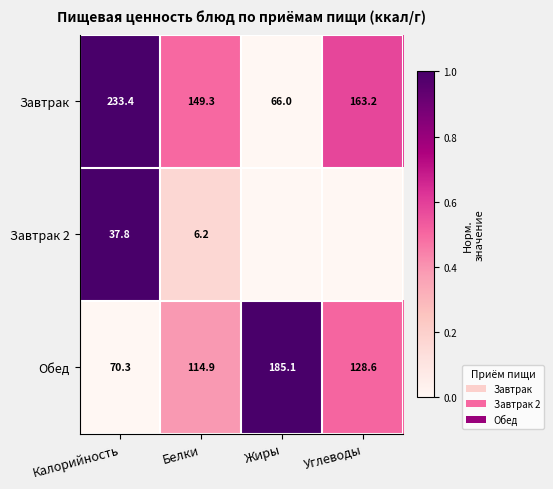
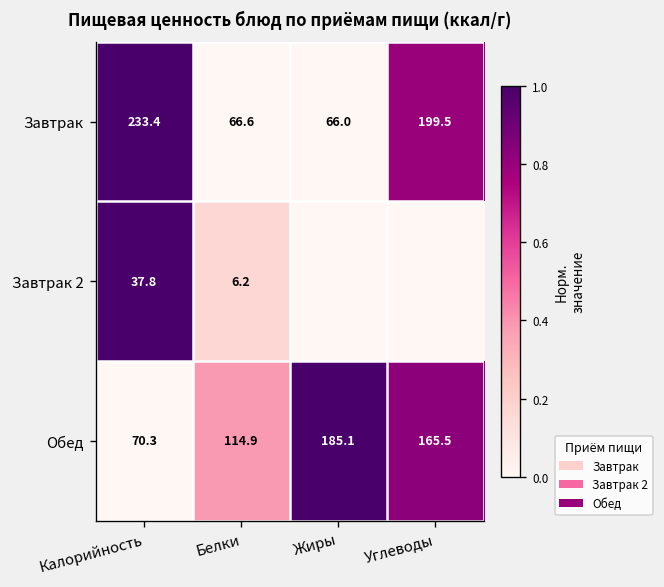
Завтрак, Белки: 149.3 -> 66.6
Завтрак, Углеводы: 163.2 -> 199.5
Обед, Углеводы: 128.6 -> 165.5
